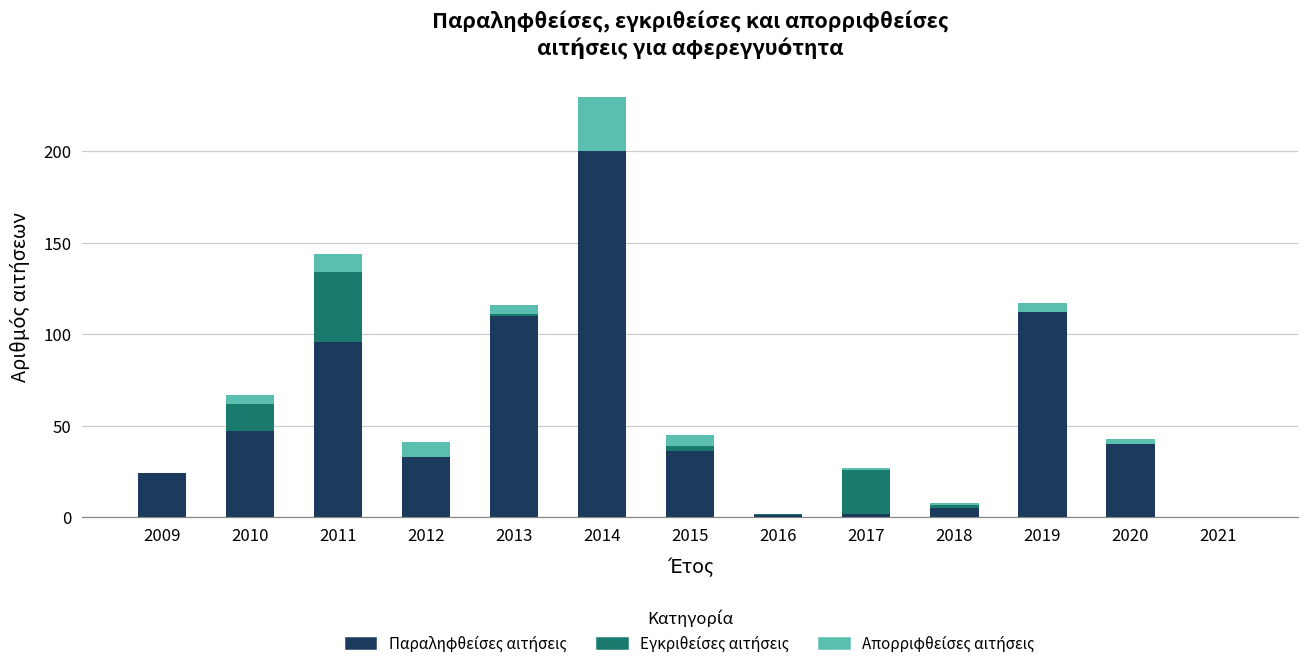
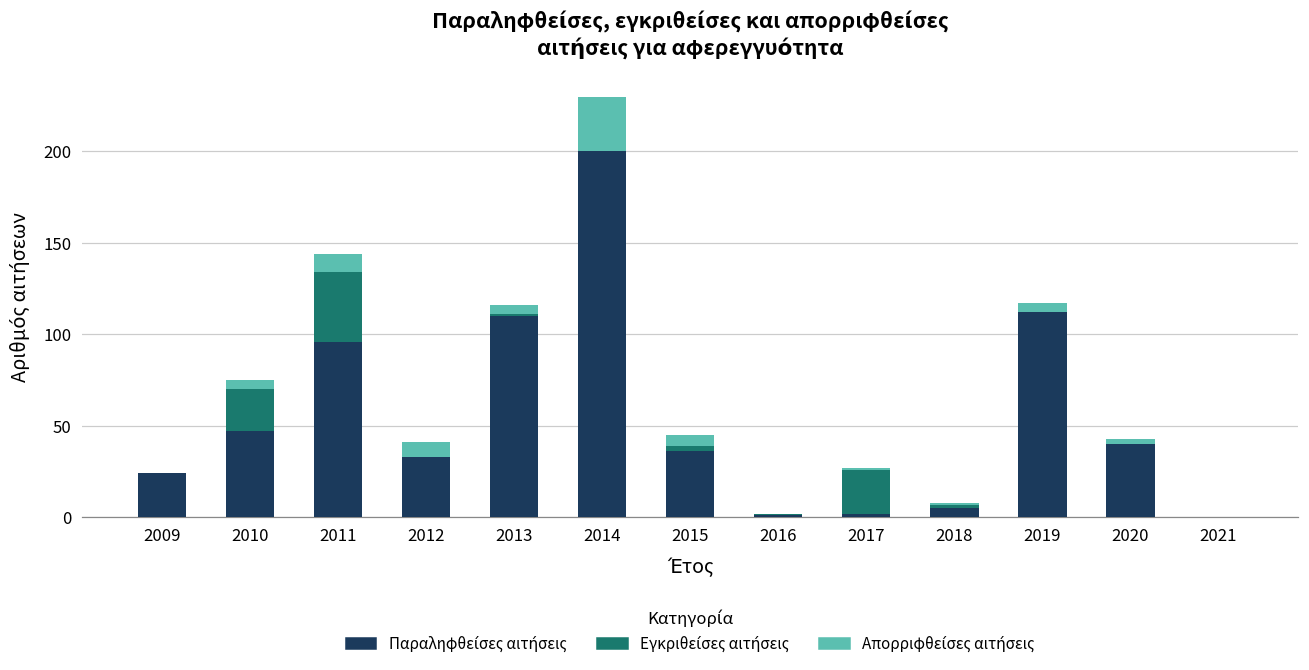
Εγκριθείσες αιτήσεις, 2010: 15 -> 23
